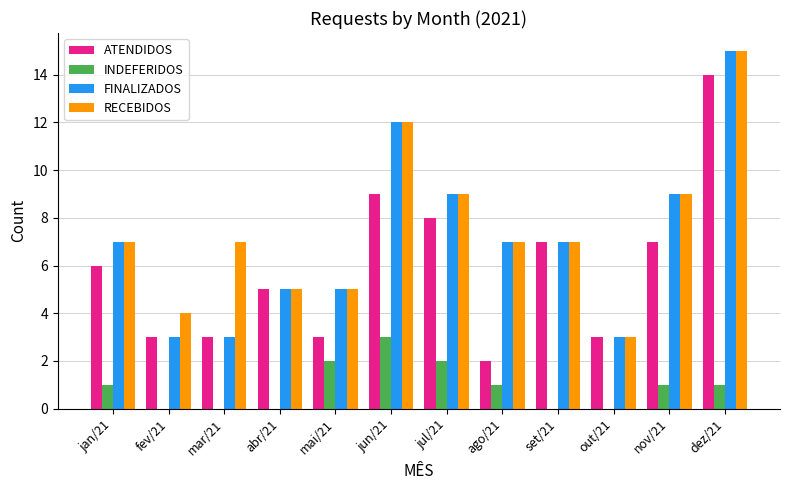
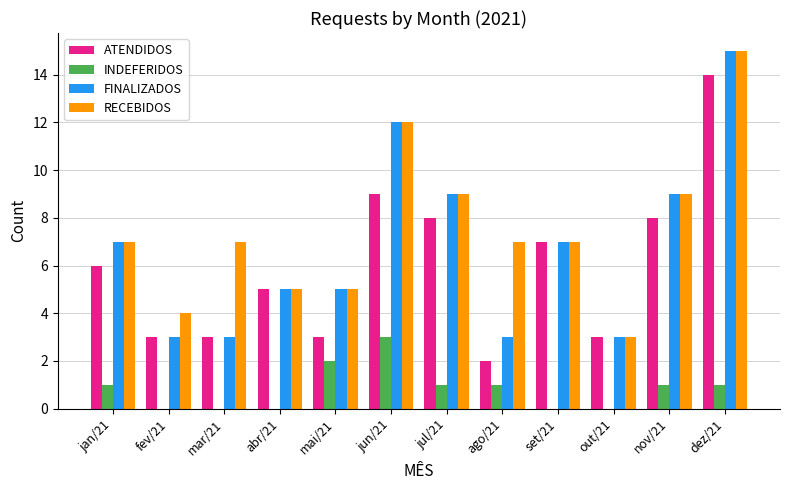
INDEFERIDOS, jul/21: 2 -> 1
FINALIZADOS, ago/21: 7 -> 3
ATENDIDOS, nov/21: 7 -> 8
